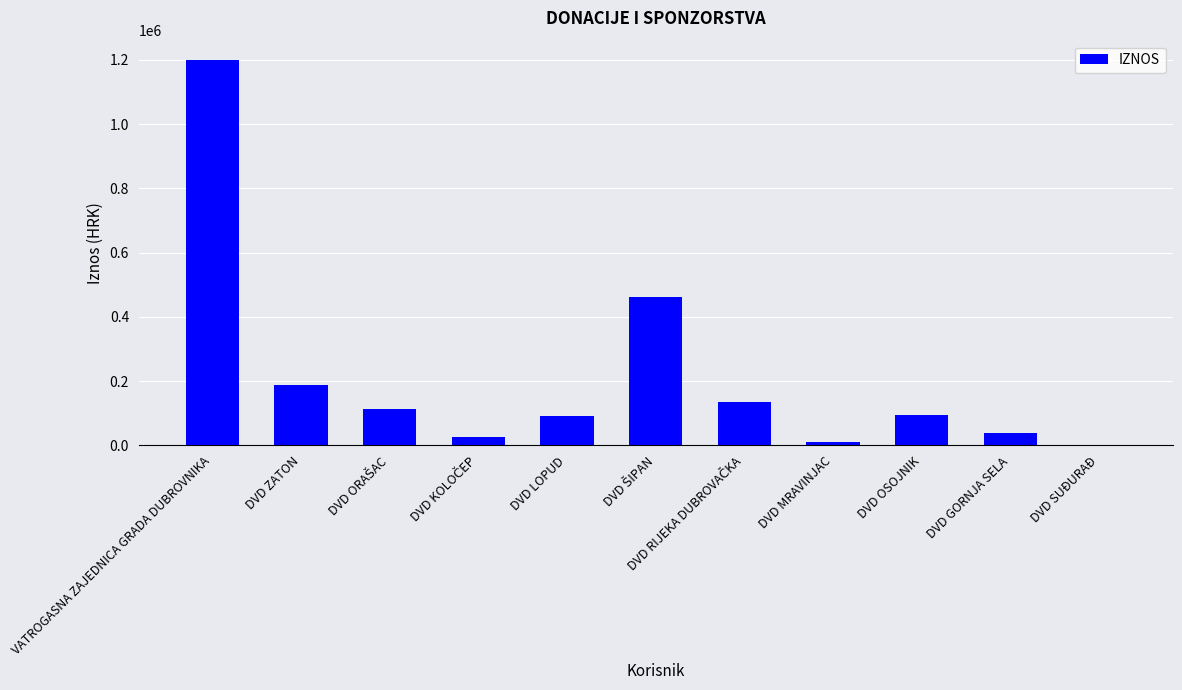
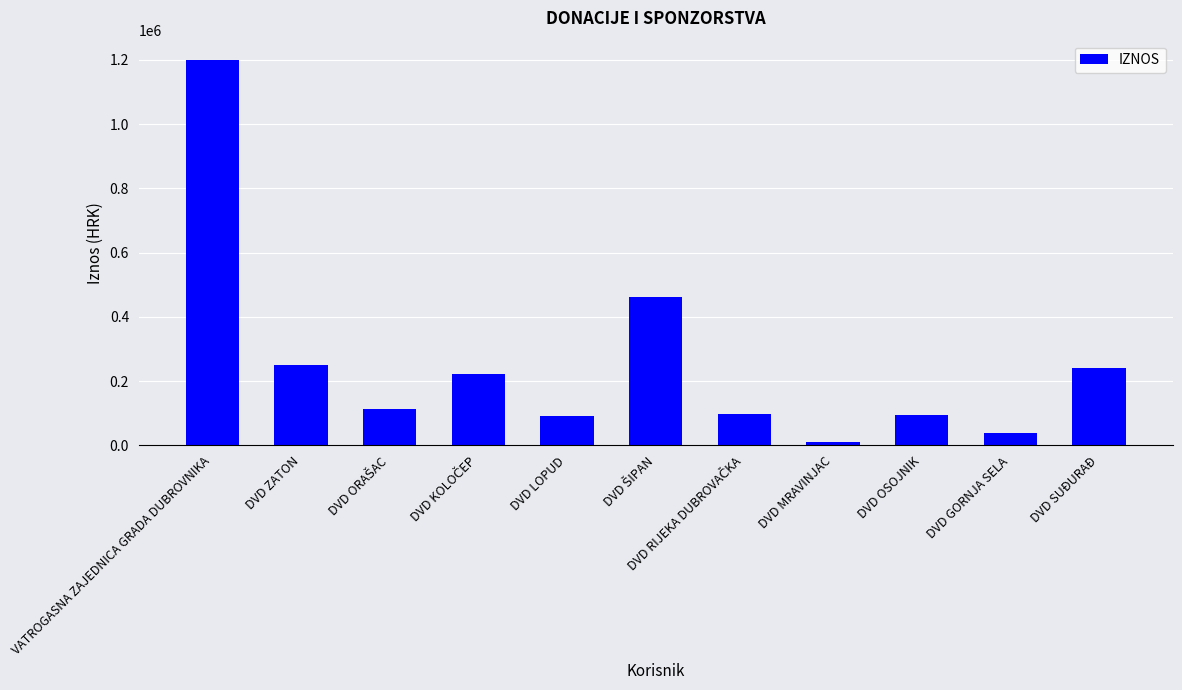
DVD ZATON: 190000 -> 250000
DVD KOLOČEP: 30000 -> 220000
DVD RIJEKA DUBROVAČKA: 130000 -> 100000
DVD SUĐURAĐ: 0 -> 240000
